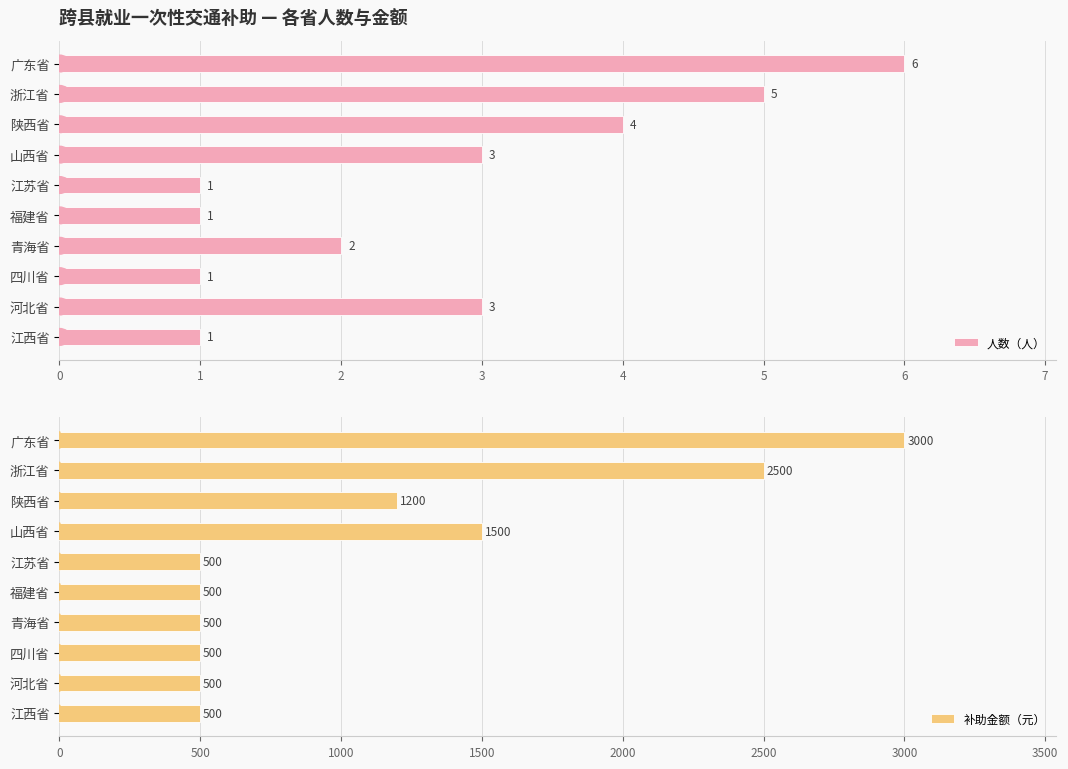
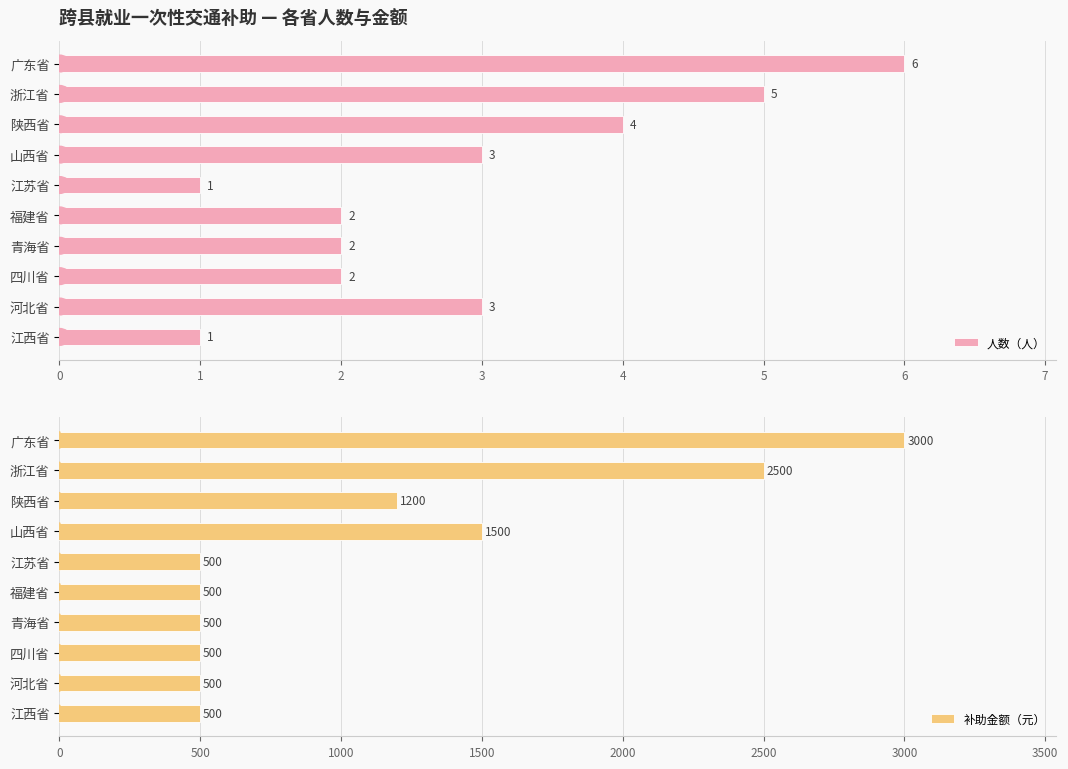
跨县就业一次性交通补助 — 各省人数与金额, 福建省: 1 -> 2
跨县就业一次性交通补助 — 各省人数与金额, 四川省: 1 -> 2
